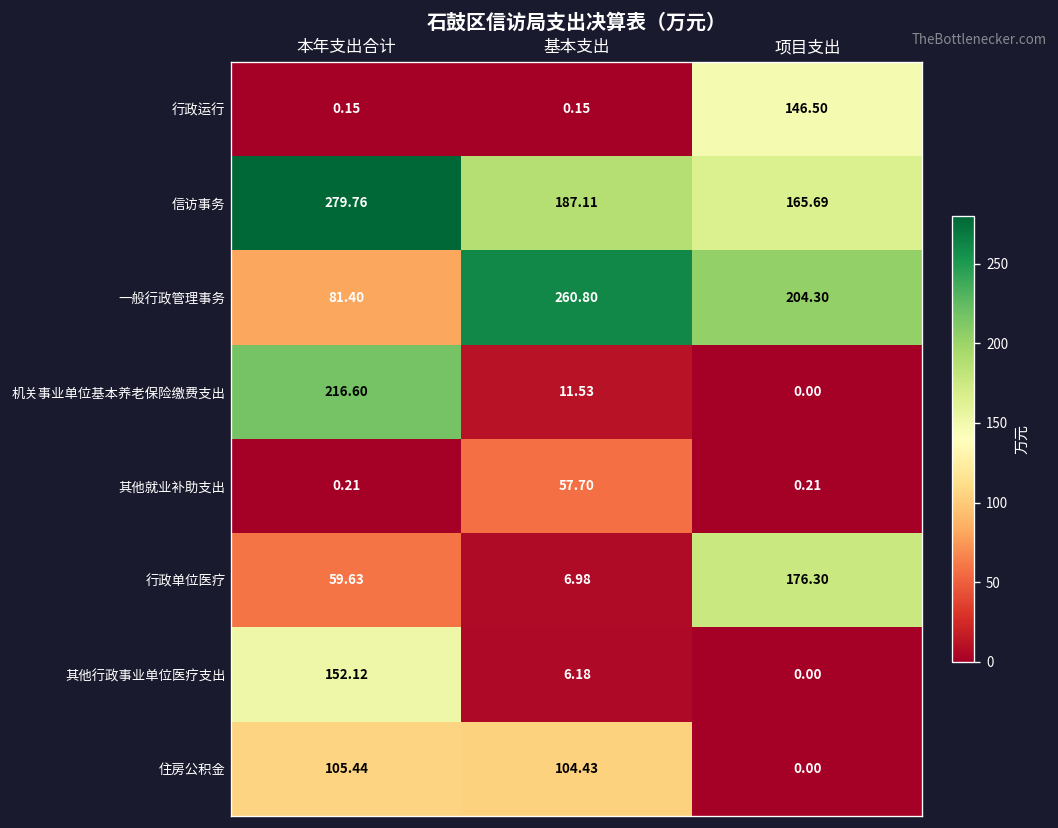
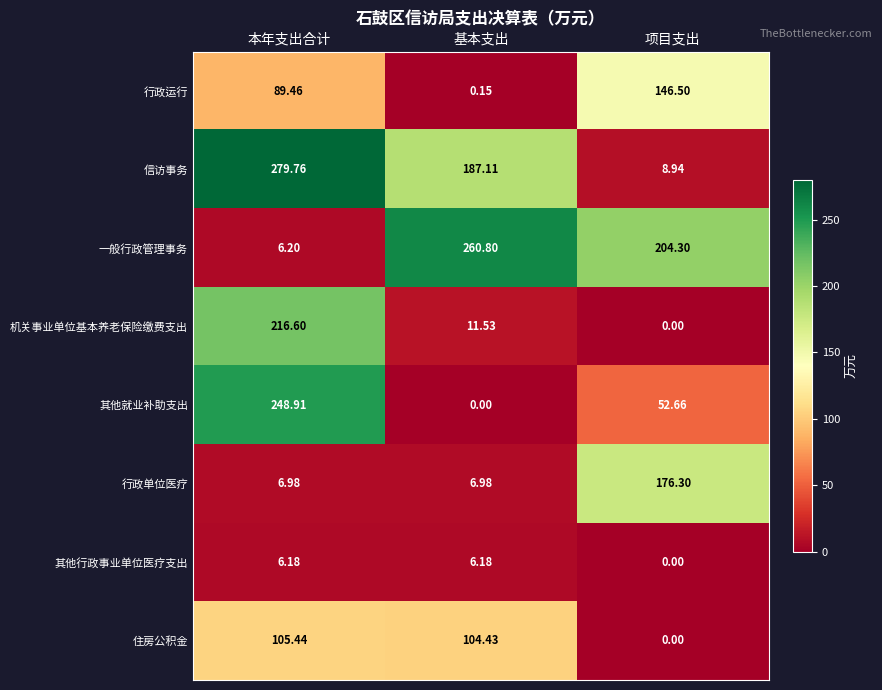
行政运行, 本年支出合计: 0.15 -> 89.46
信访事务, 项目支出: 165.69 -> 8.94
一般行政管理事务, 本年支出合计: 81.40 -> 6.20
其他就业补助支出, 本年支出合计: 0.21 -> 248.91
其他就业补助支出, 基本支出: 57.70 -> 0.00
其他就业补助支出, 项目支出: 0.21 -> 52.66
行政单位医疗, 本年支出合计: 59.63 -> 6.98
其他行政事业单位医疗支出, 本年支出合计: 152.12 -> 6.18
